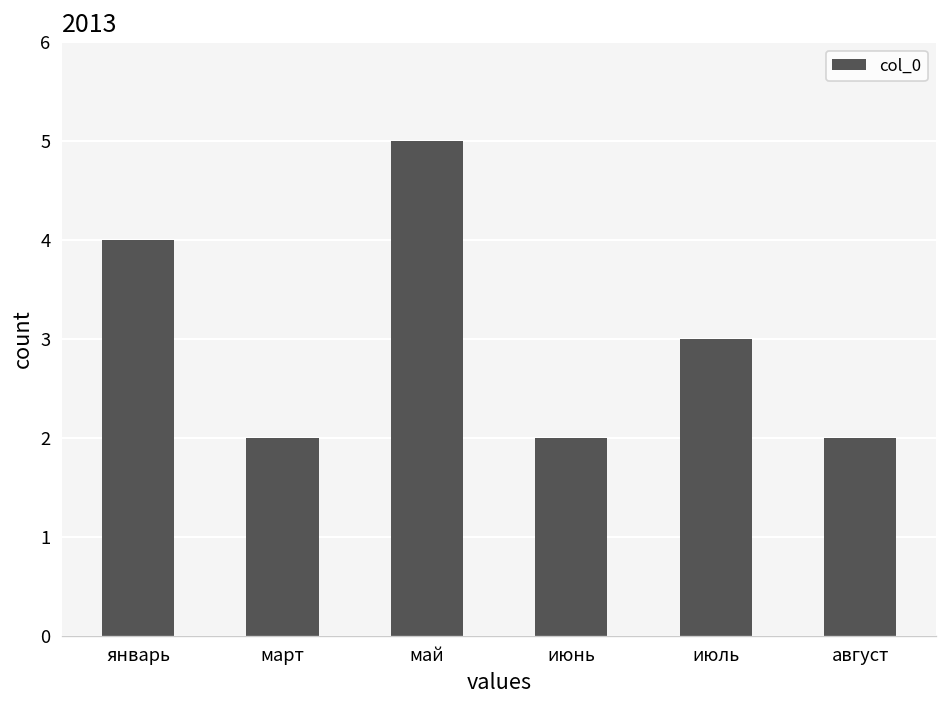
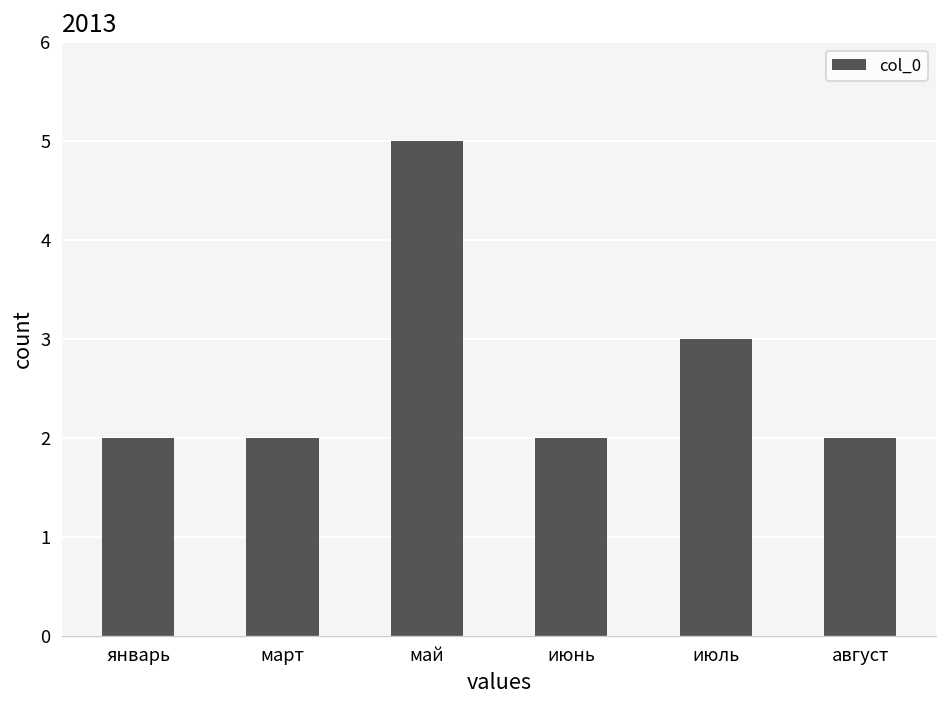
январь: 4 -> 2
